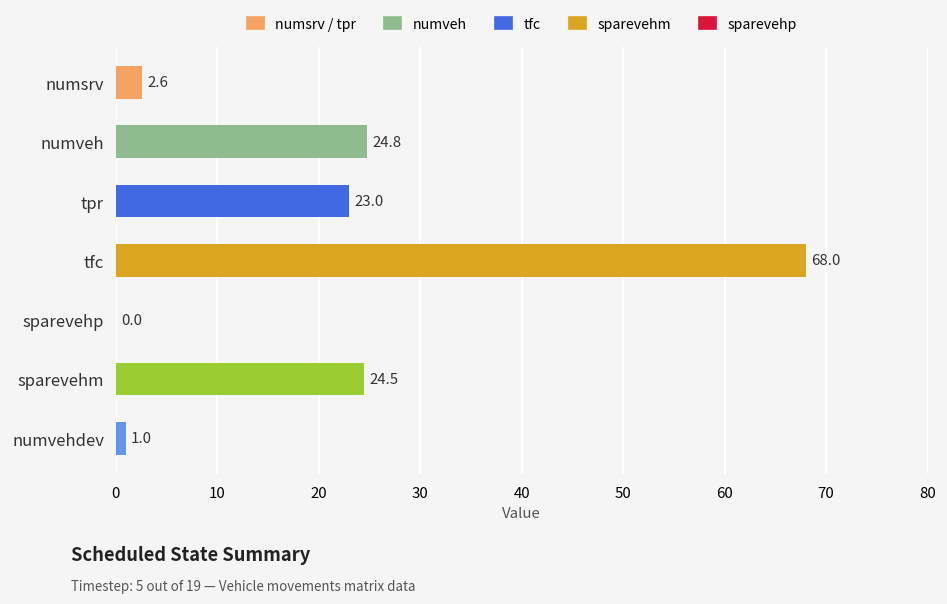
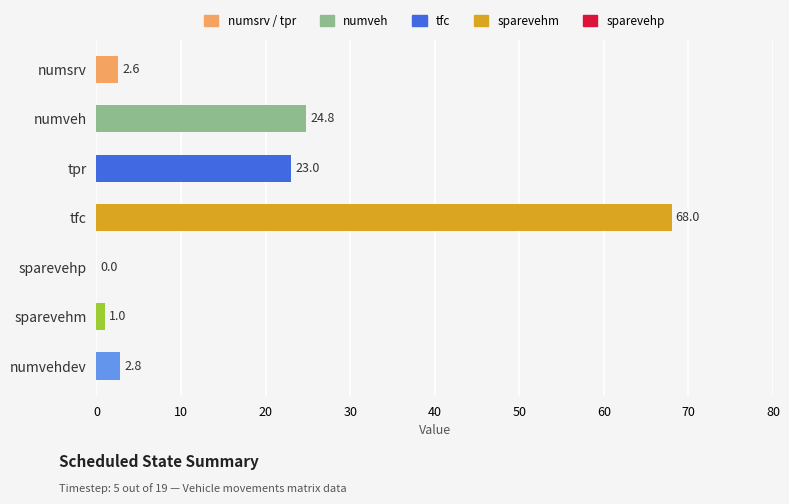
sparevehm: 24.5 -> 1.0
numvehdev: 1.0 -> 2.8
